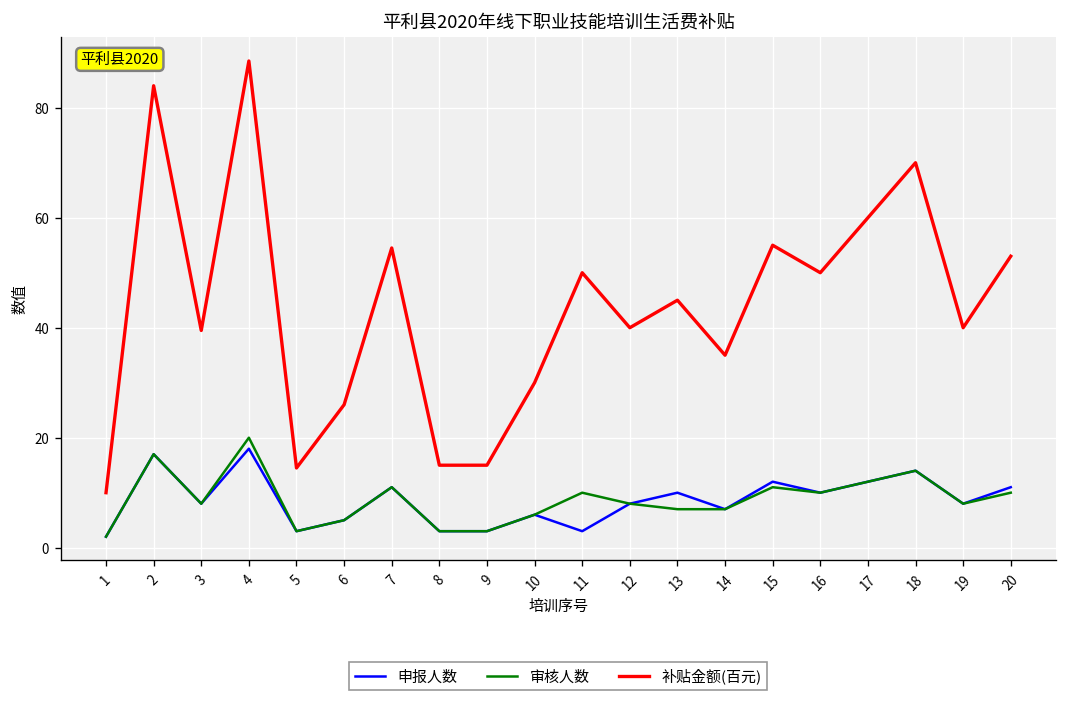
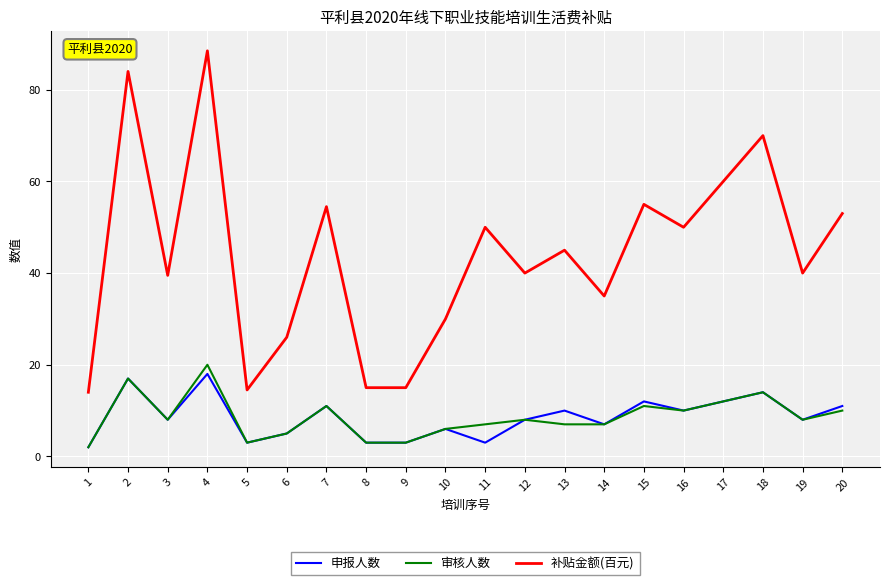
补贴金额(百元), 1: 10 -> 14
审核人数, 11: 10 -> 7
